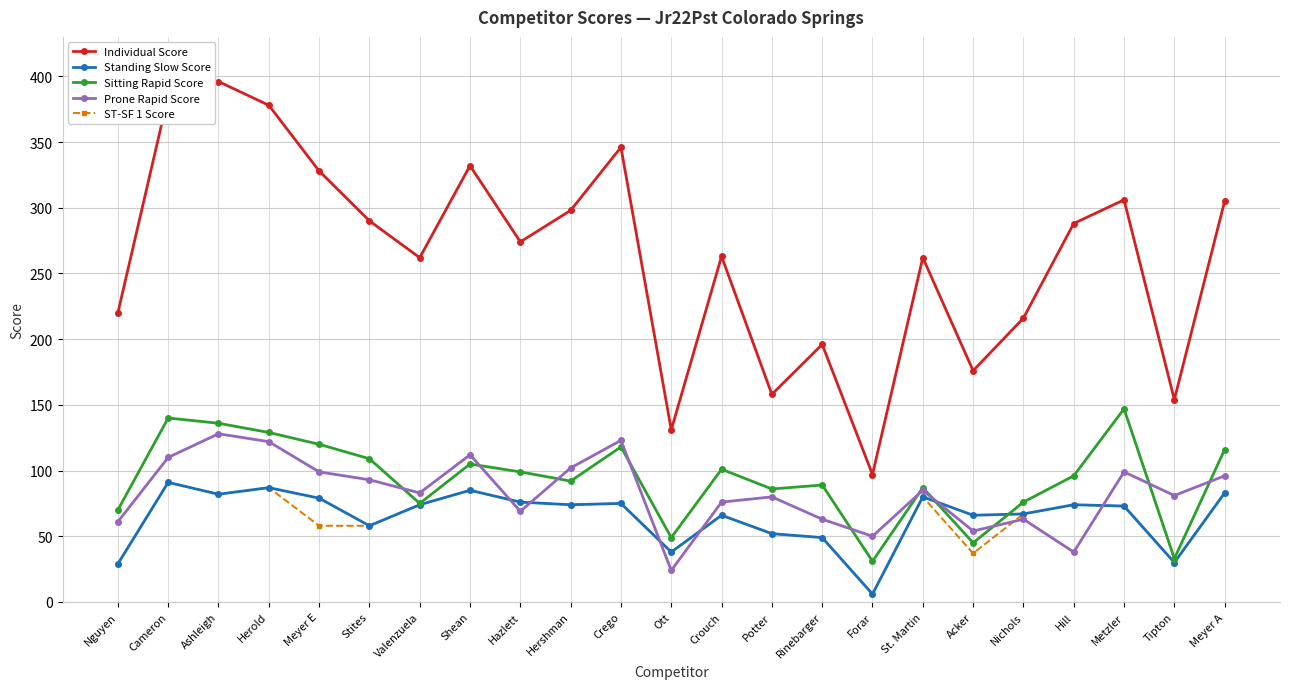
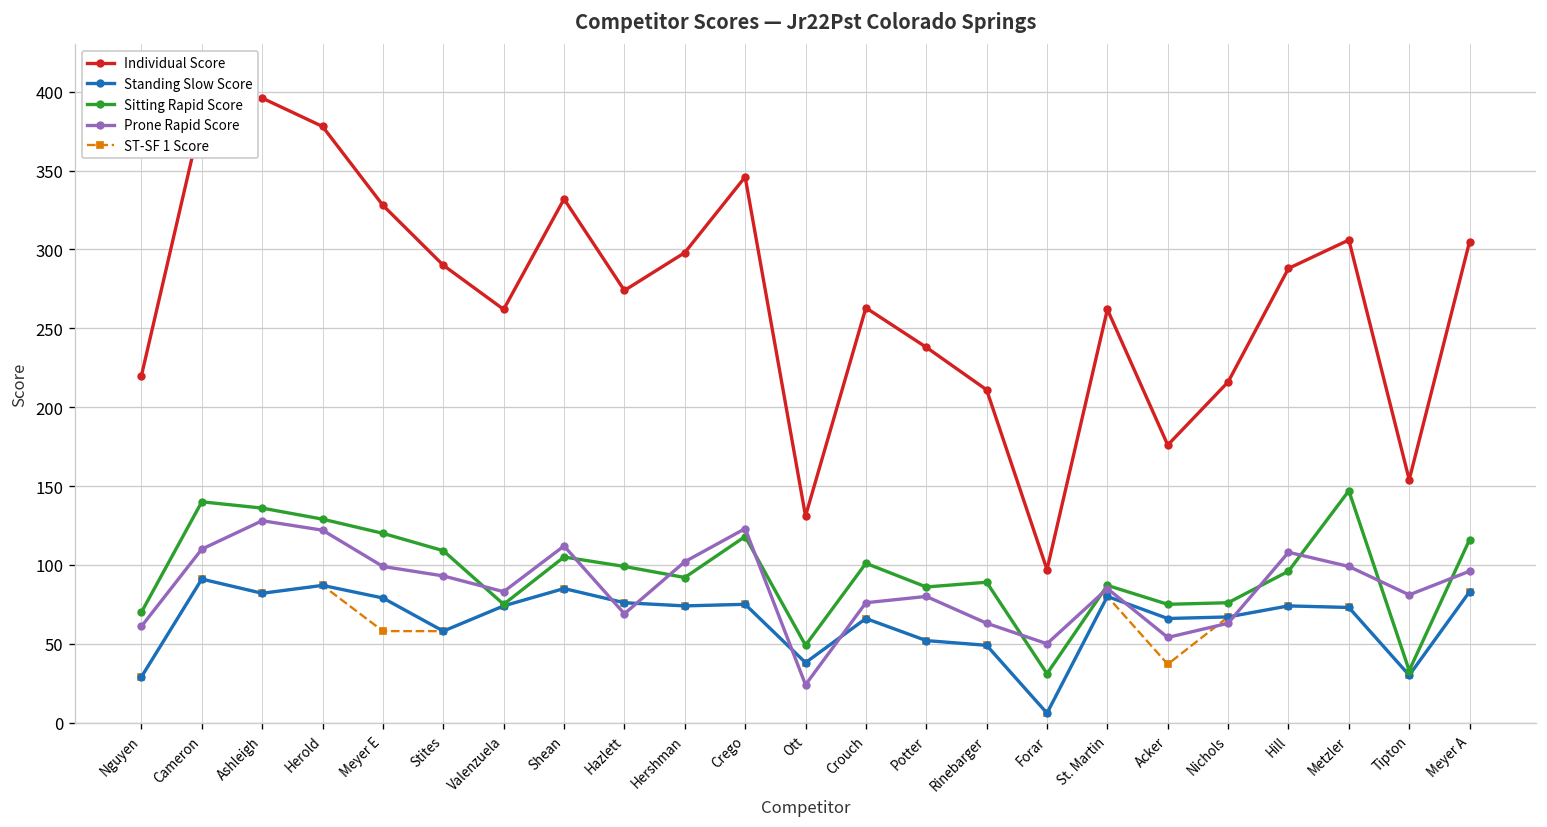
Individual Score, Potter: 158 -> 238
Individual Score, Rinebarger: 196 -> 211
Sitting Rapid Score, Acker: 45 -> 75
Prone Rapid Score, Hill: 38 -> 108
